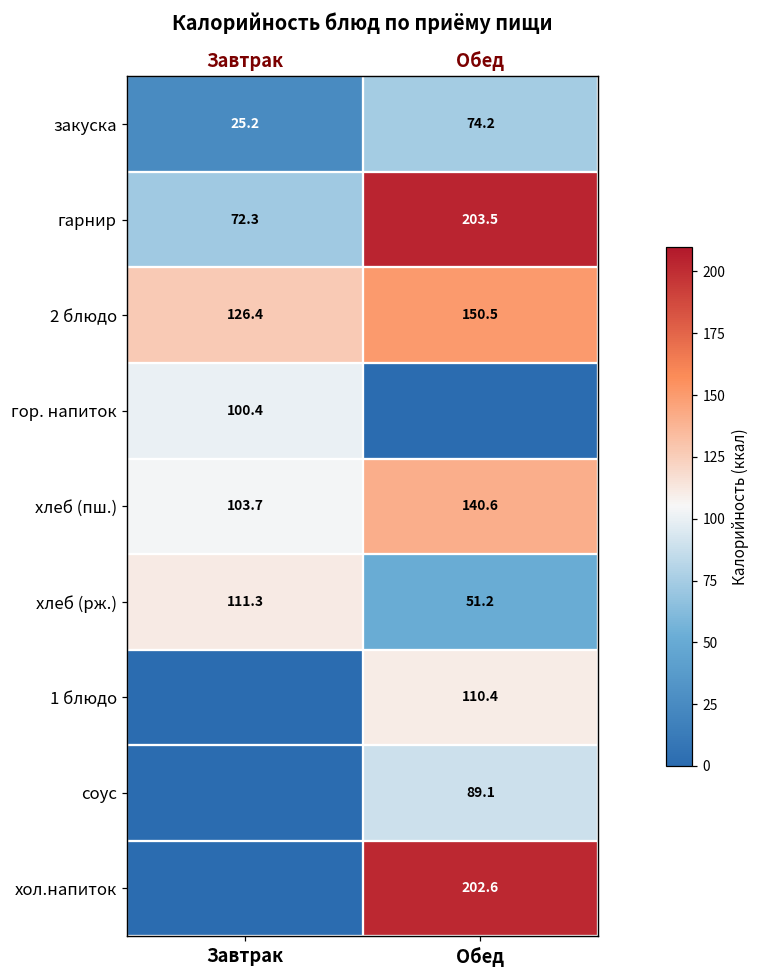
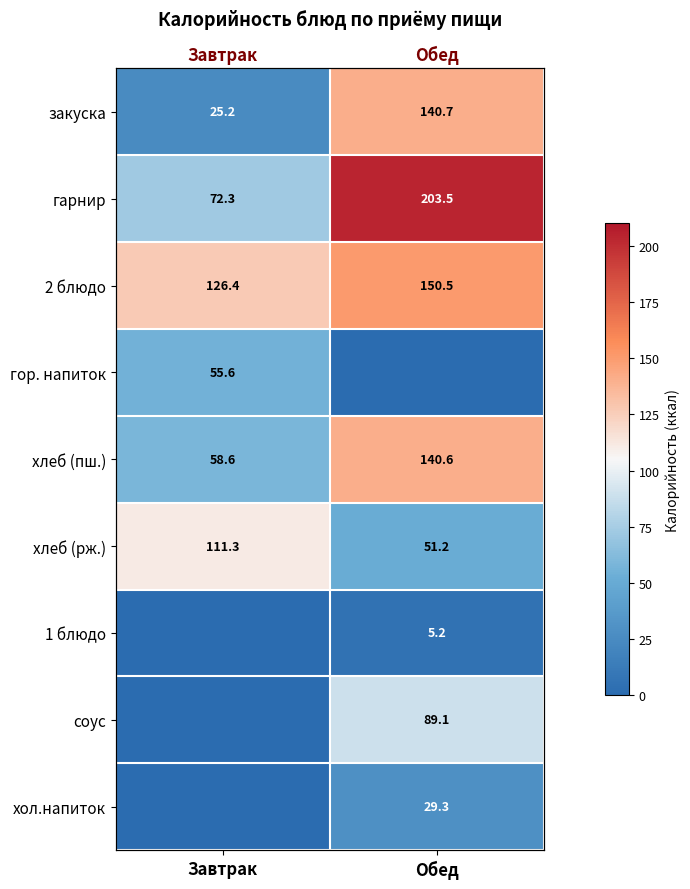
закуска, Обед: 74.2 -> 140.7
гор. напиток, Завтрак: 100.4 -> 55.6
хлеб (пш.), Завтрак: 103.7 -> 58.6
1 блюдо, Обед: 110.4 -> 5.2
хол.напиток, Обед: 202.6 -> 29.3
